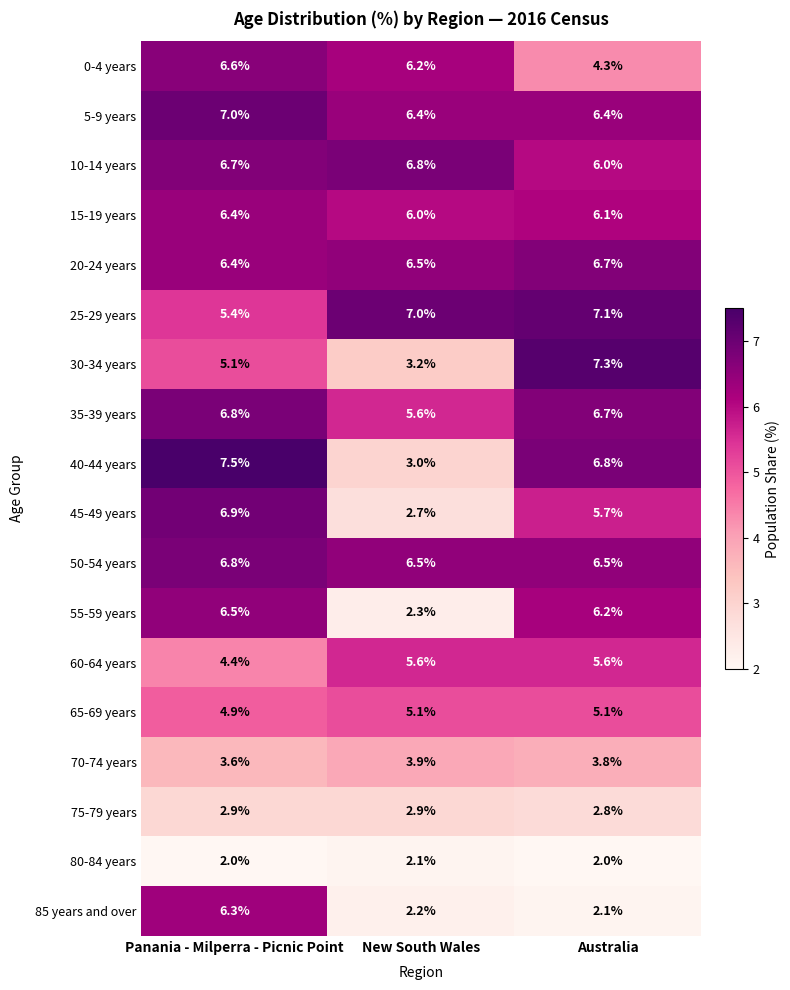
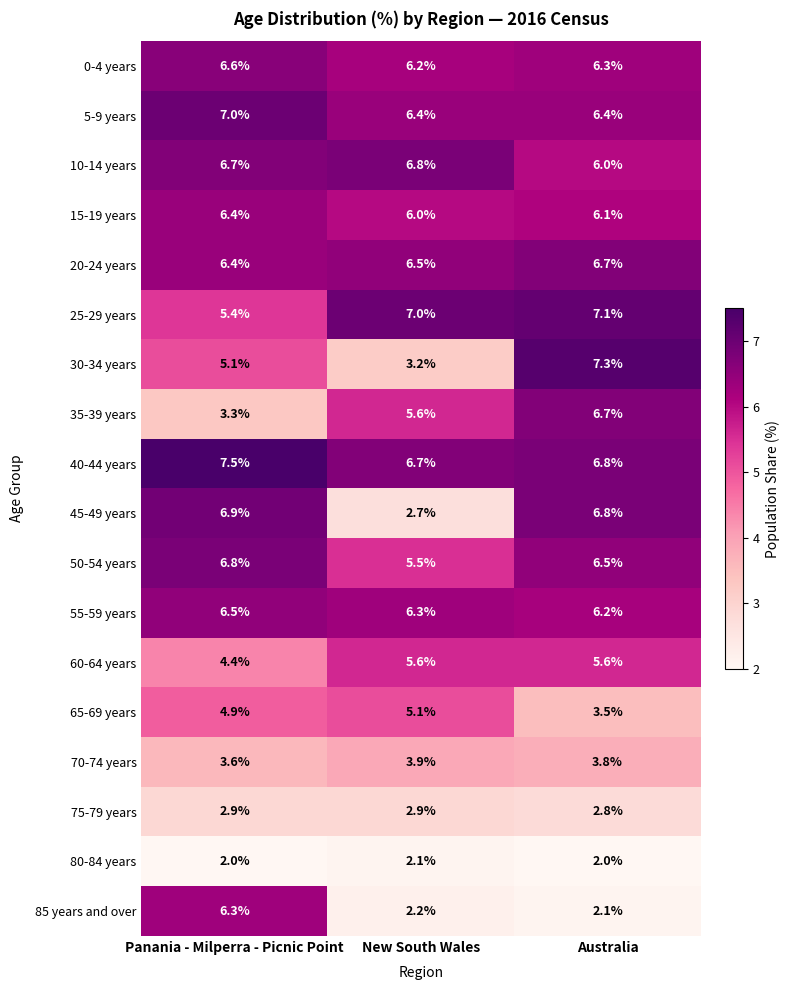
0-4 years, Australia: 4.3% -> 6.3%
35-39 years, Panania - Milperra - Picnic Point: 6.8% -> 3.3%
40-44 years, New South Wales: 3.0% -> 6.7%
45-49 years, Australia: 5.7% -> 6.8%
50-54 years, New South Wales: 6.5% -> 5.5%
55-59 years, New South Wales: 2.3% -> 6.3%
65-69 years, Australia: 5.1% -> 3.5%
